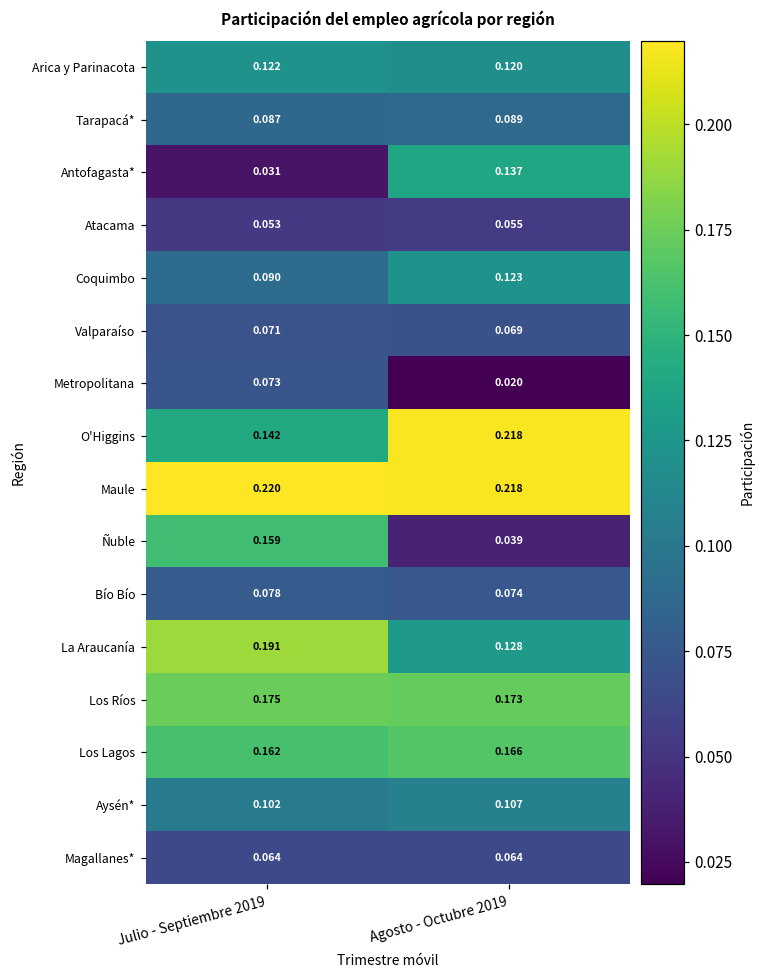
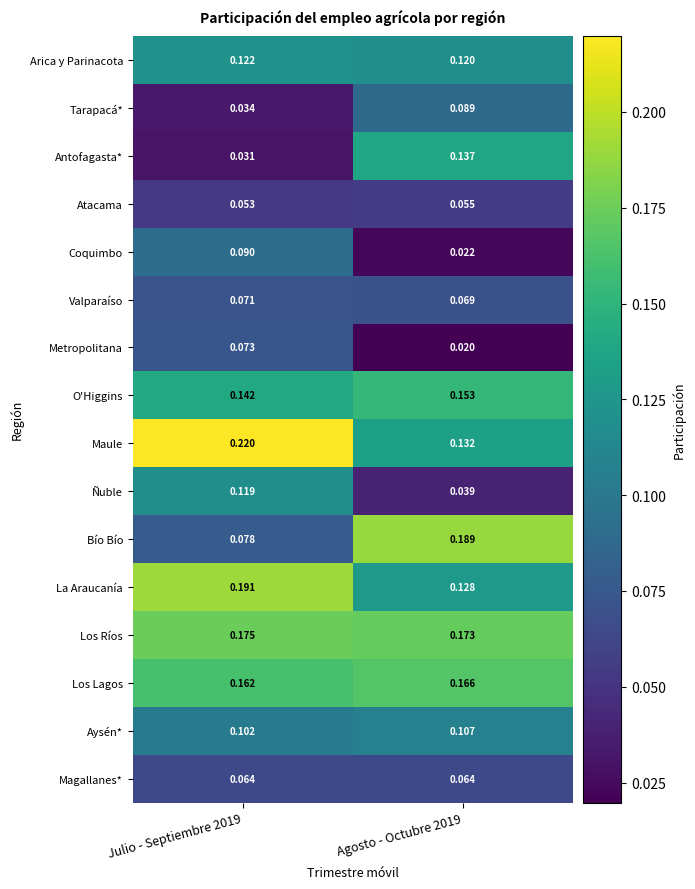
Tarapacá*, Julio - Septiembre 2019: 0.087 -> 0.034
Coquimbo, Agosto - Octubre 2019: 0.123 -> 0.022
O'Higgins, Agosto - Octubre 2019: 0.218 -> 0.153
Maule, Agosto - Octubre 2019: 0.218 -> 0.132
Ñuble, Julio - Septiembre 2019: 0.159 -> 0.119
Bío Bío, Agosto - Octubre 2019: 0.074 -> 0.189
